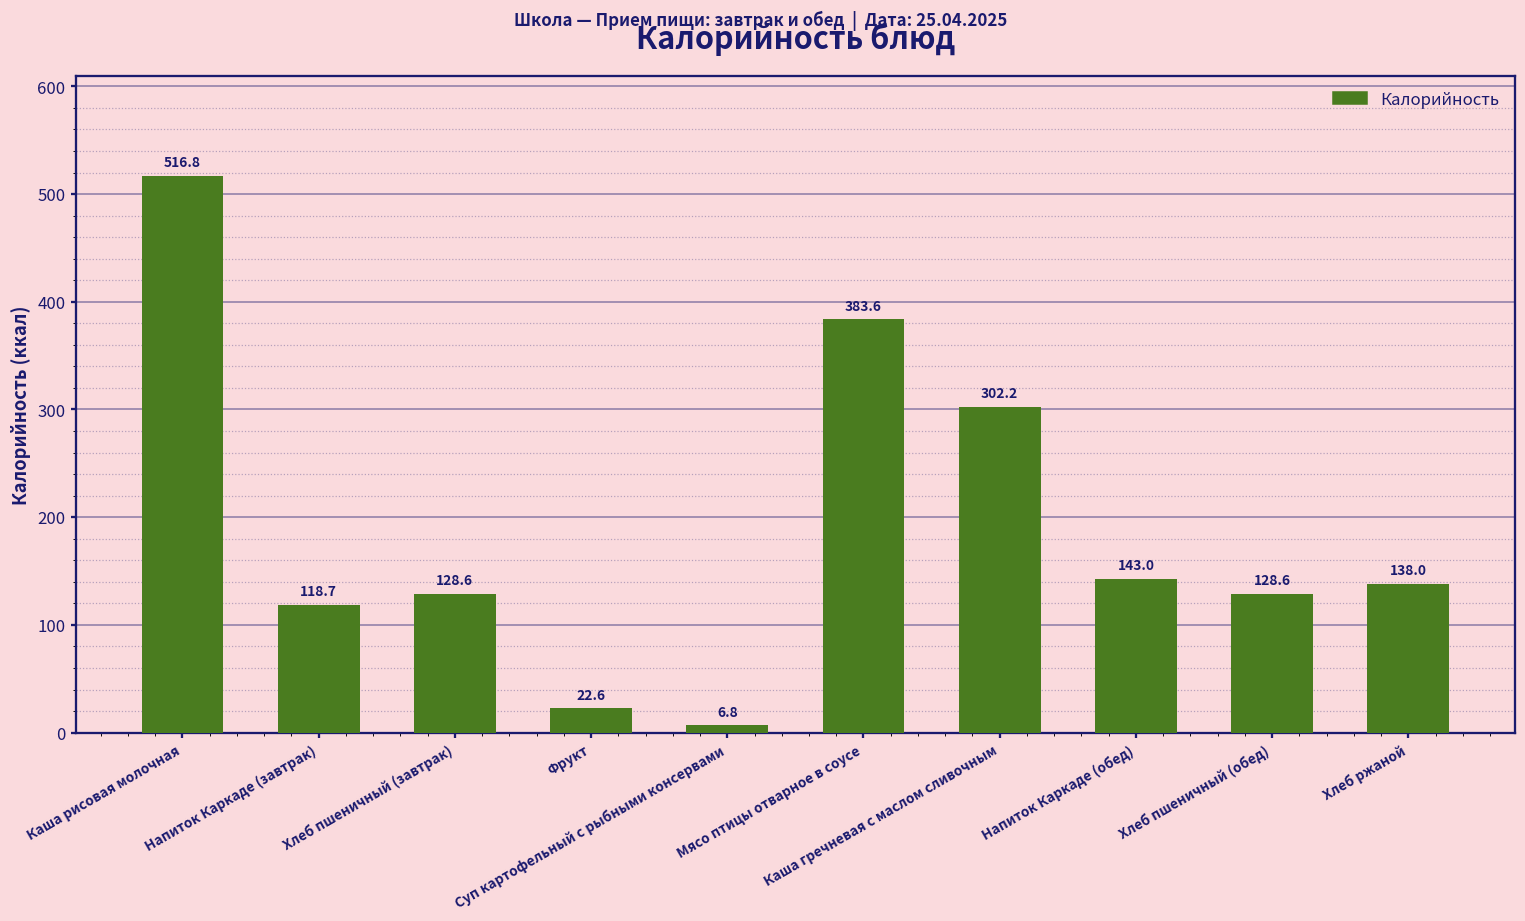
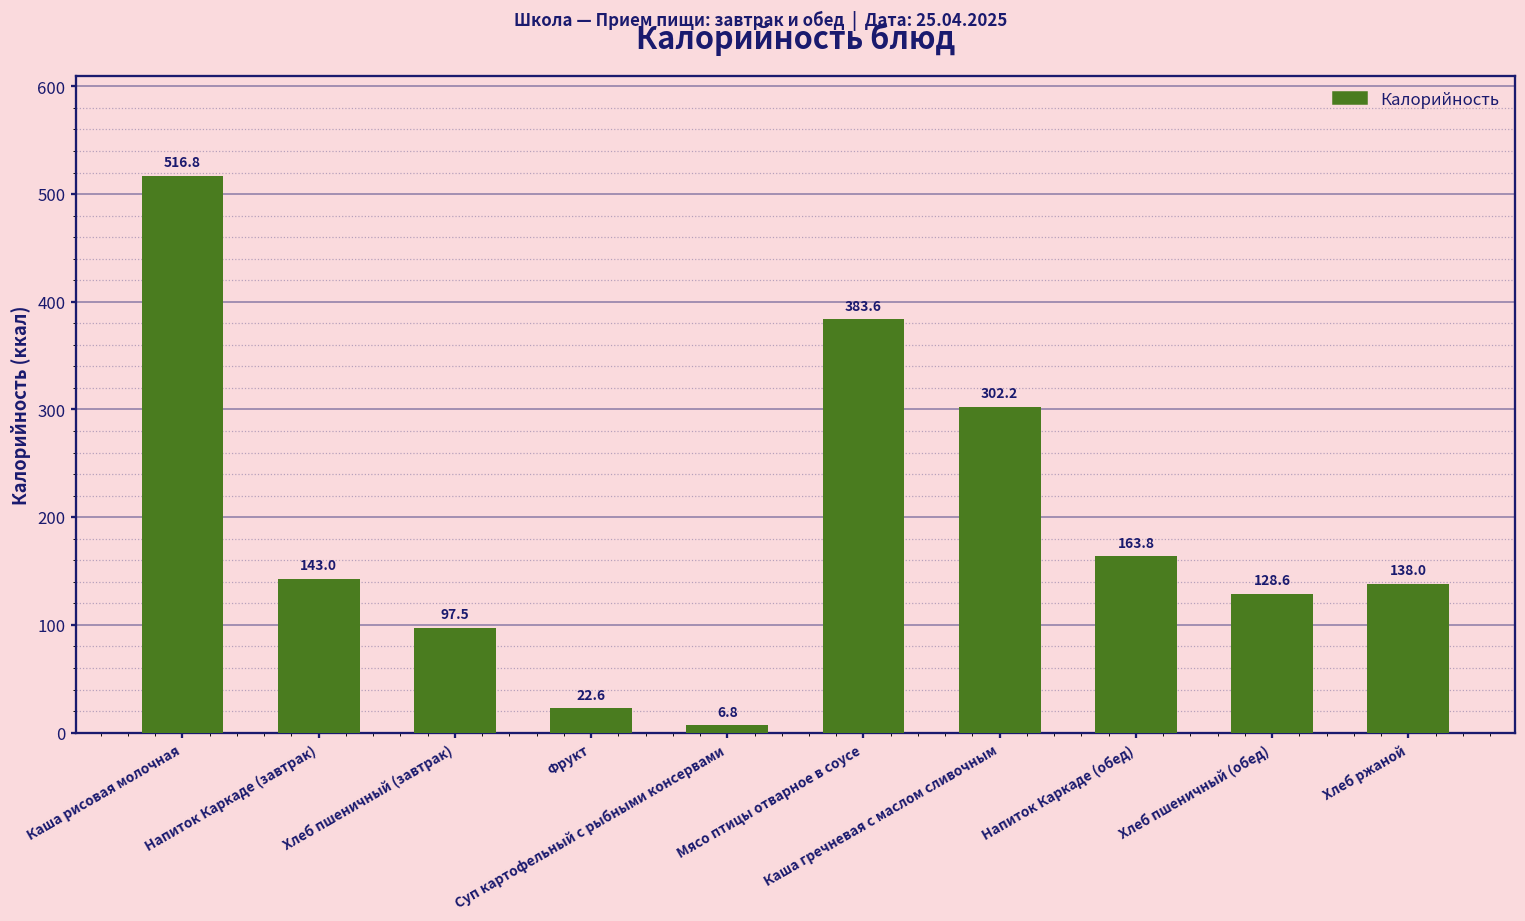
Напиток Каркаде (завтрак): 118.7 -> 143.0
Хлеб пшеничный (завтрак): 128.6 -> 97.5
Напиток Каркаде (обед): 143.0 -> 163.8
